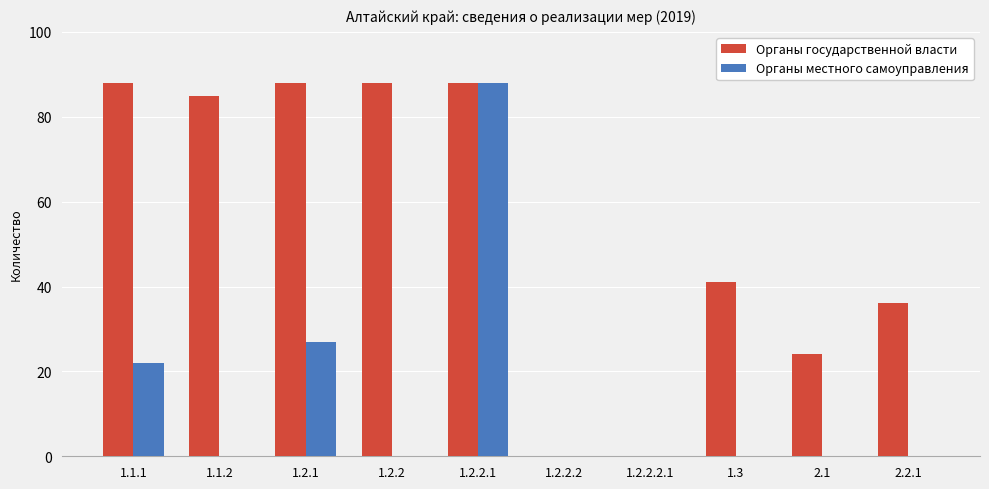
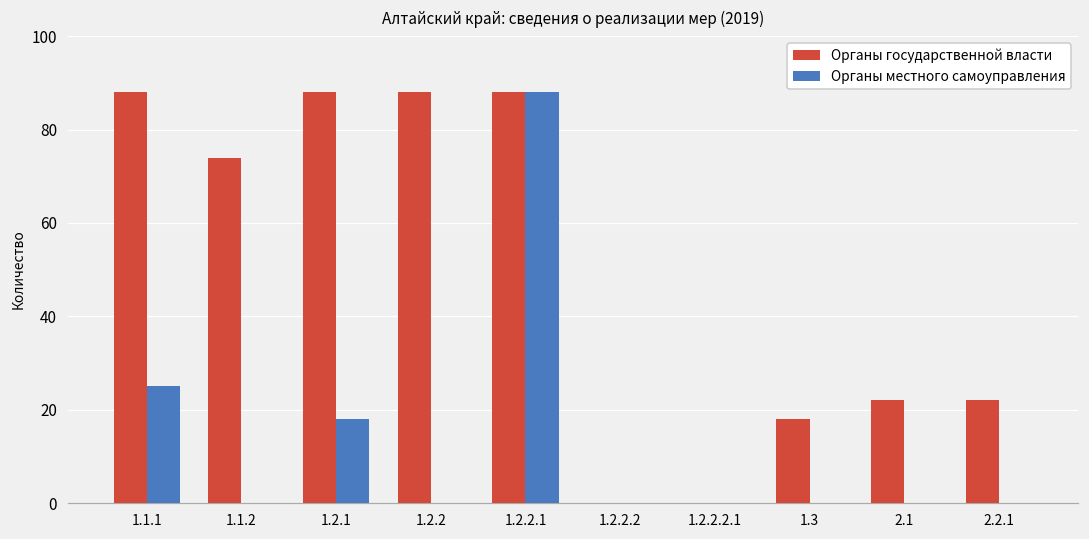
Органы местного самоуправления, 1.1.1: 22 -> 25
Органы государственной власти, 1.1.2: 85 -> 74
Органы местного самоуправления, 1.2.1: 27 -> 18
Органы государственной власти, 1.3: 41 -> 18
Органы государственной власти, 2.1: 24 -> 22
Органы государственной власти, 2.2.1: 36 -> 22
